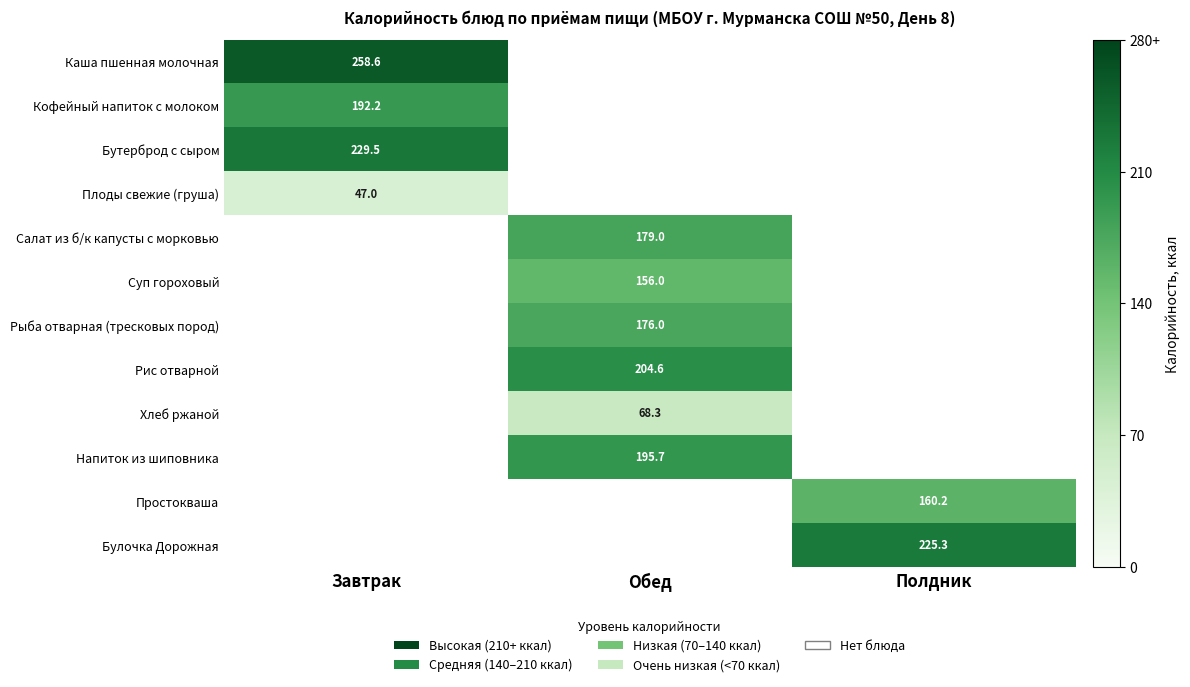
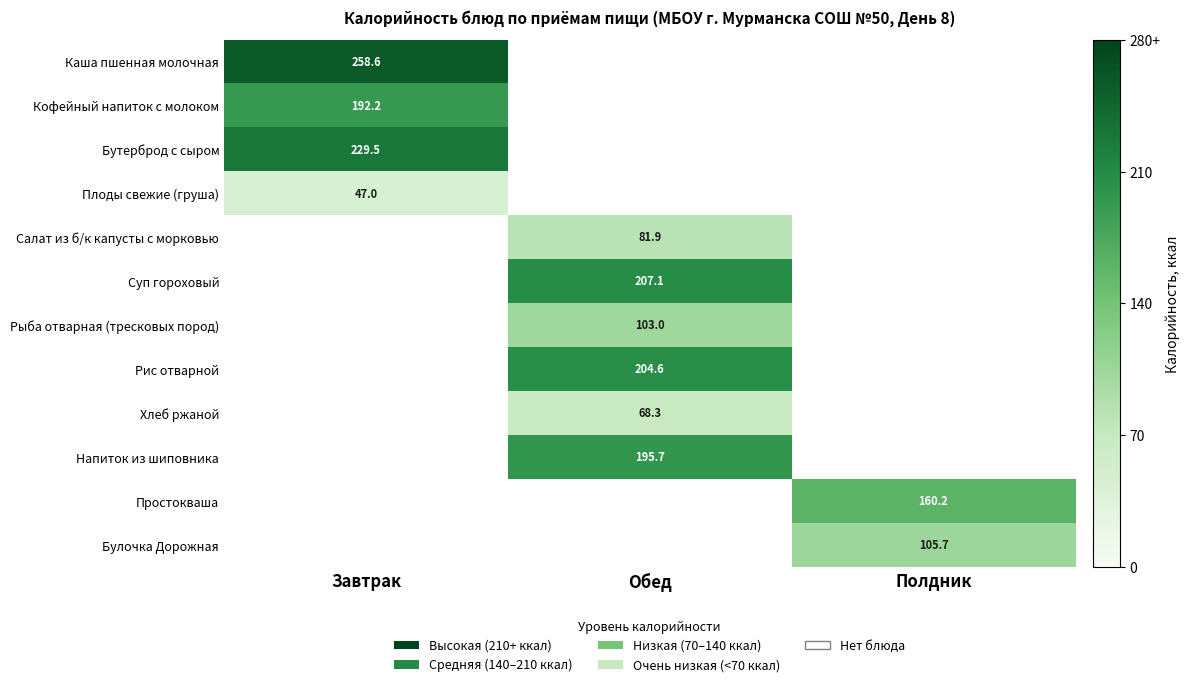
Салат из б/к капусты с морковью, Обед: 179.0 -> 81.9
Суп гороховый, Обед: 156.0 -> 207.1
Рыба отварная (тресковых пород), Обед: 176.0 -> 103.0
Булочка Дорожная, Полдник: 225.3 -> 105.7
